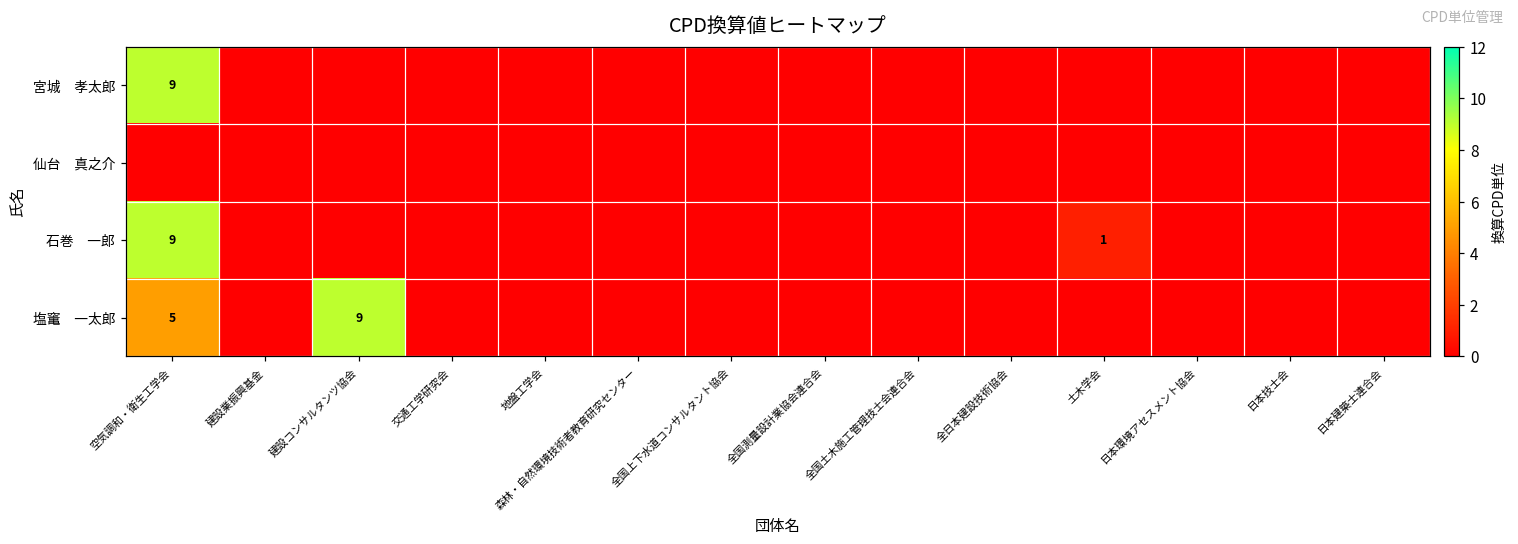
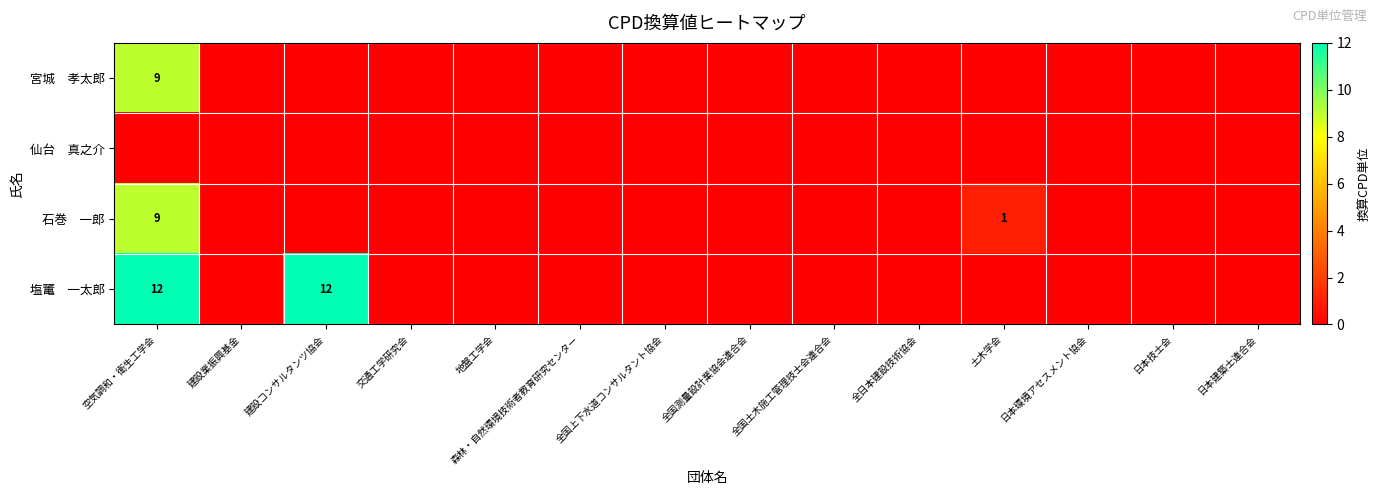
塩竃 一太郎, 空気調和・衛生工学会: 5 -> 12
塩竃 一太郎, 建設コンサルタンツ協会: 9 -> 12
